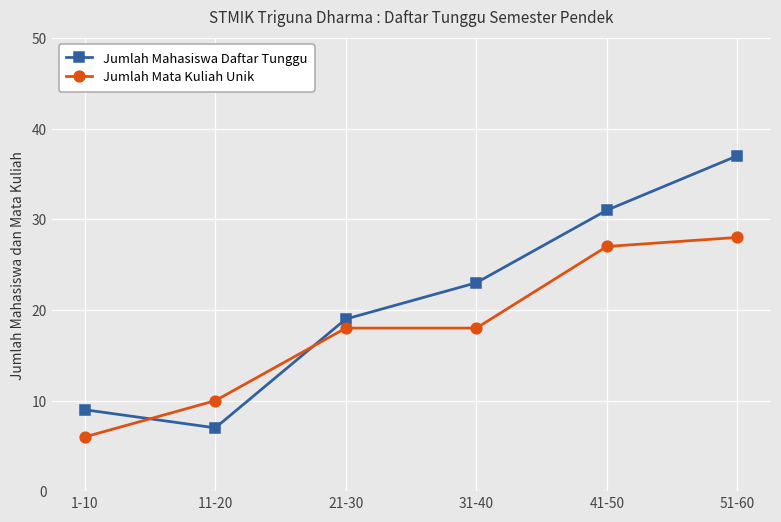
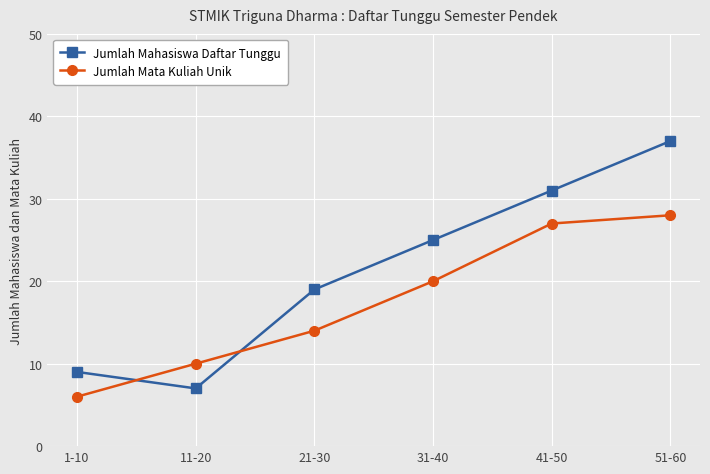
Jumlah Mata Kuliah Unik, 21-30: 18 -> 14
Jumlah Mahasiswa Daftar Tunggu, 31-40: 23 -> 25
Jumlah Mata Kuliah Unik, 31-40: 18 -> 20
